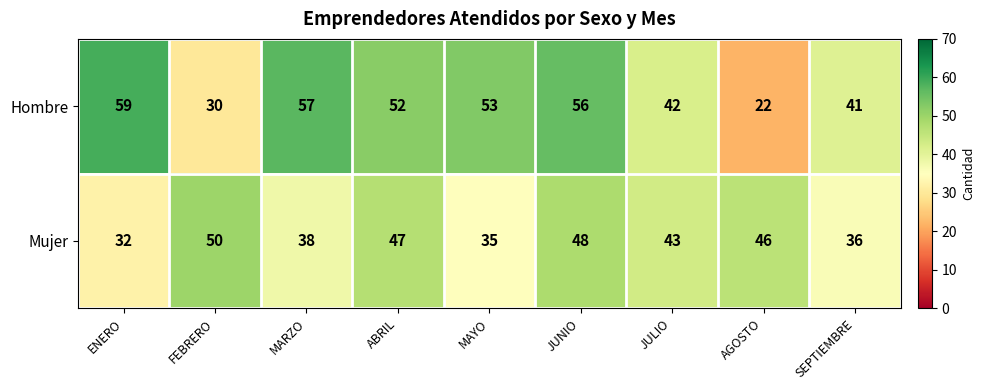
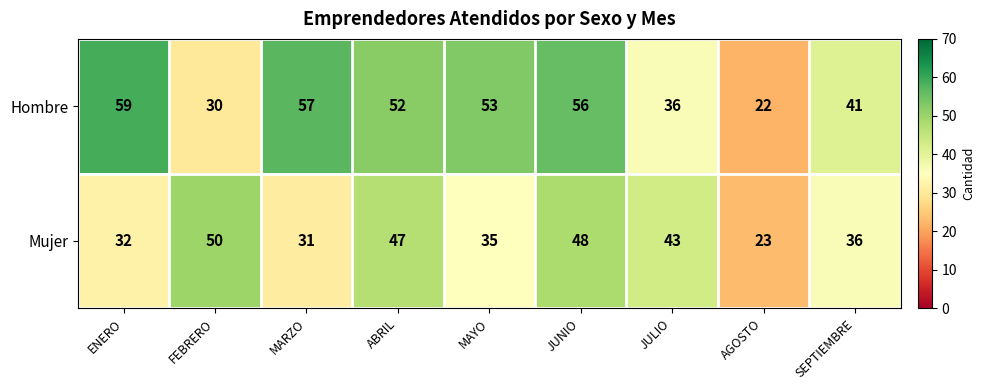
Hombre, JULIO: 42 -> 36
Mujer, MARZO: 38 -> 31
Mujer, AGOSTO: 46 -> 23
